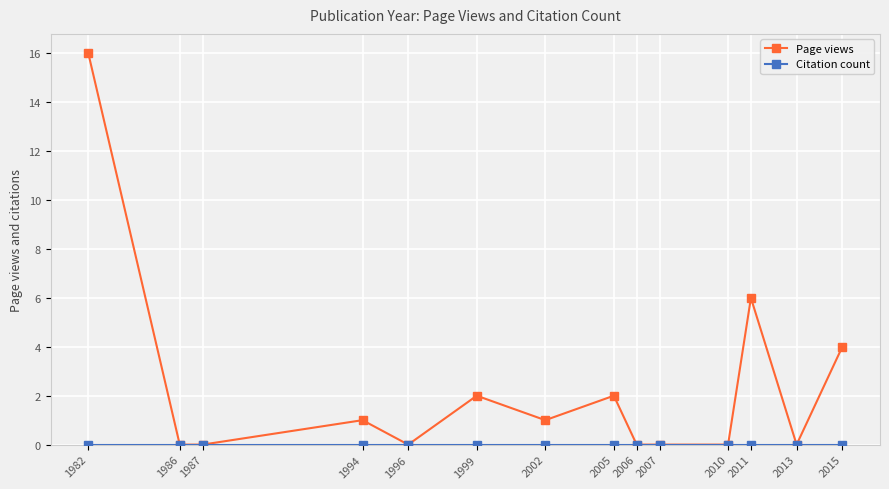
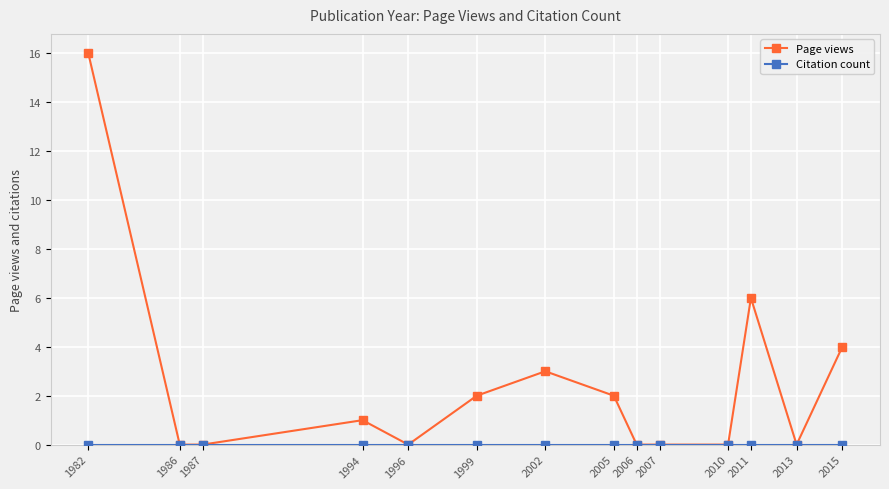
Page views, 2002: 1 -> 3
